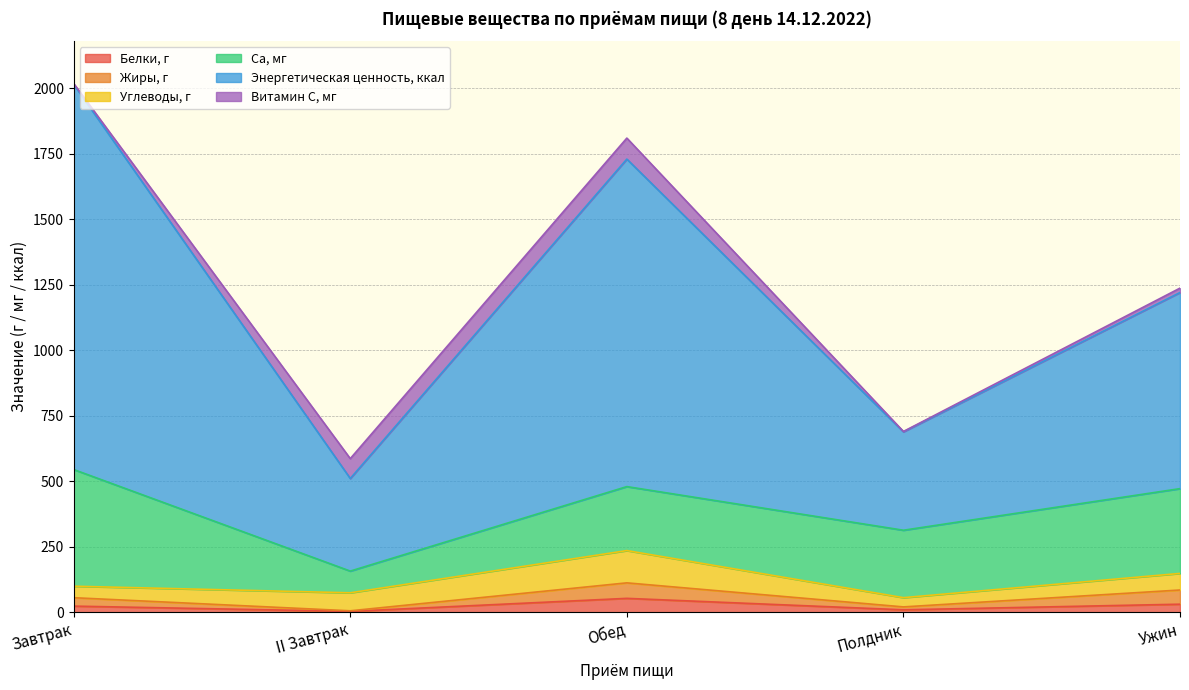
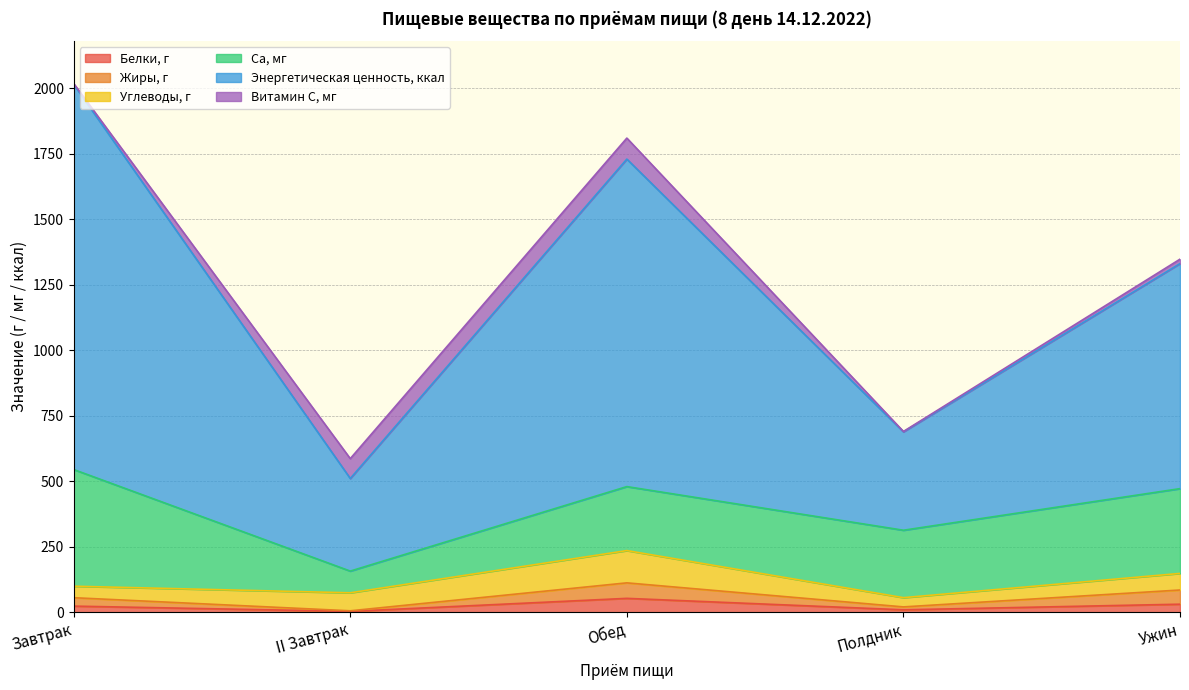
Энергетическая ценность, ккал, Ужин: 750 -> 860
